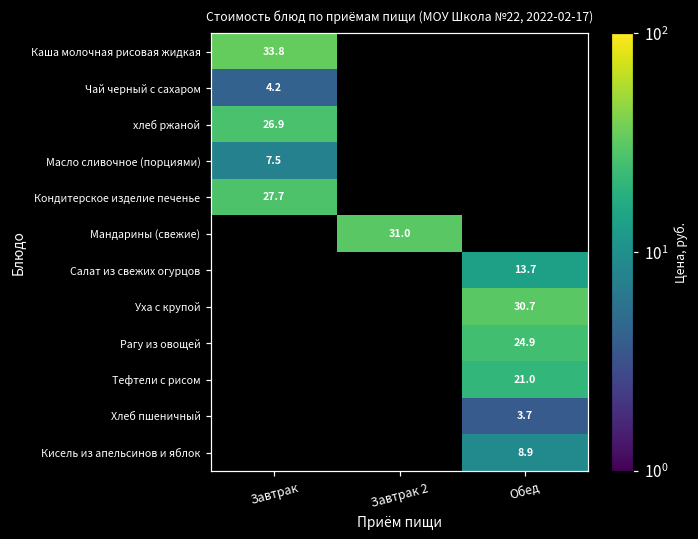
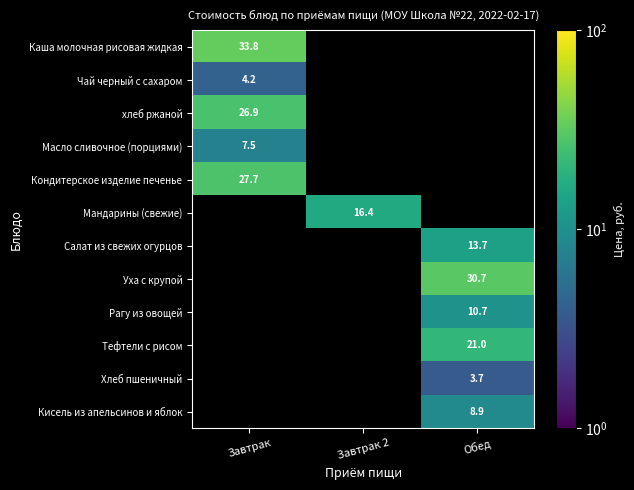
Мандарины (свежие), Завтрак 2: 31.0 -> 16.4
Рагу из овощей, Обед: 24.9 -> 10.7
